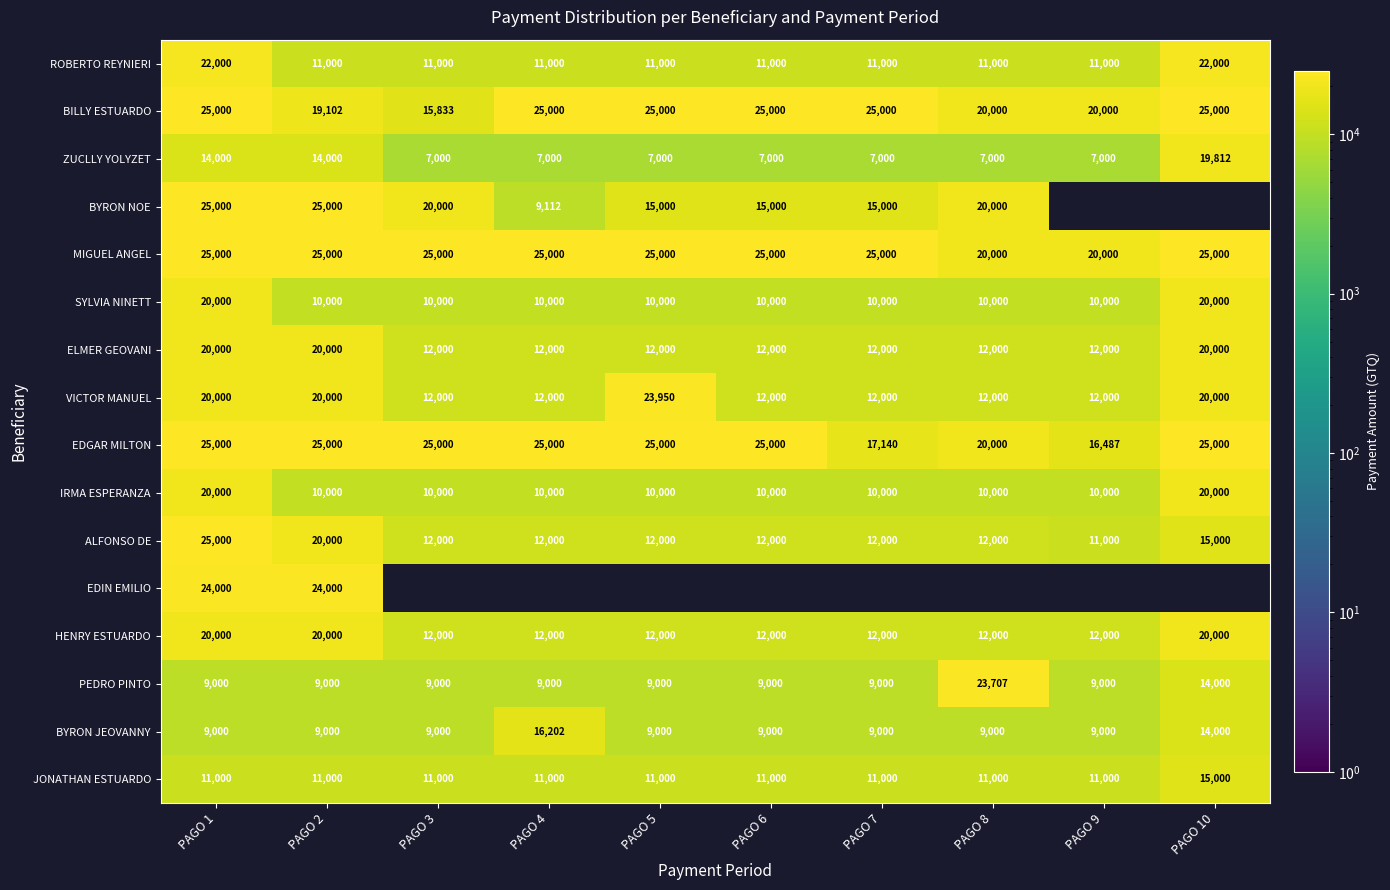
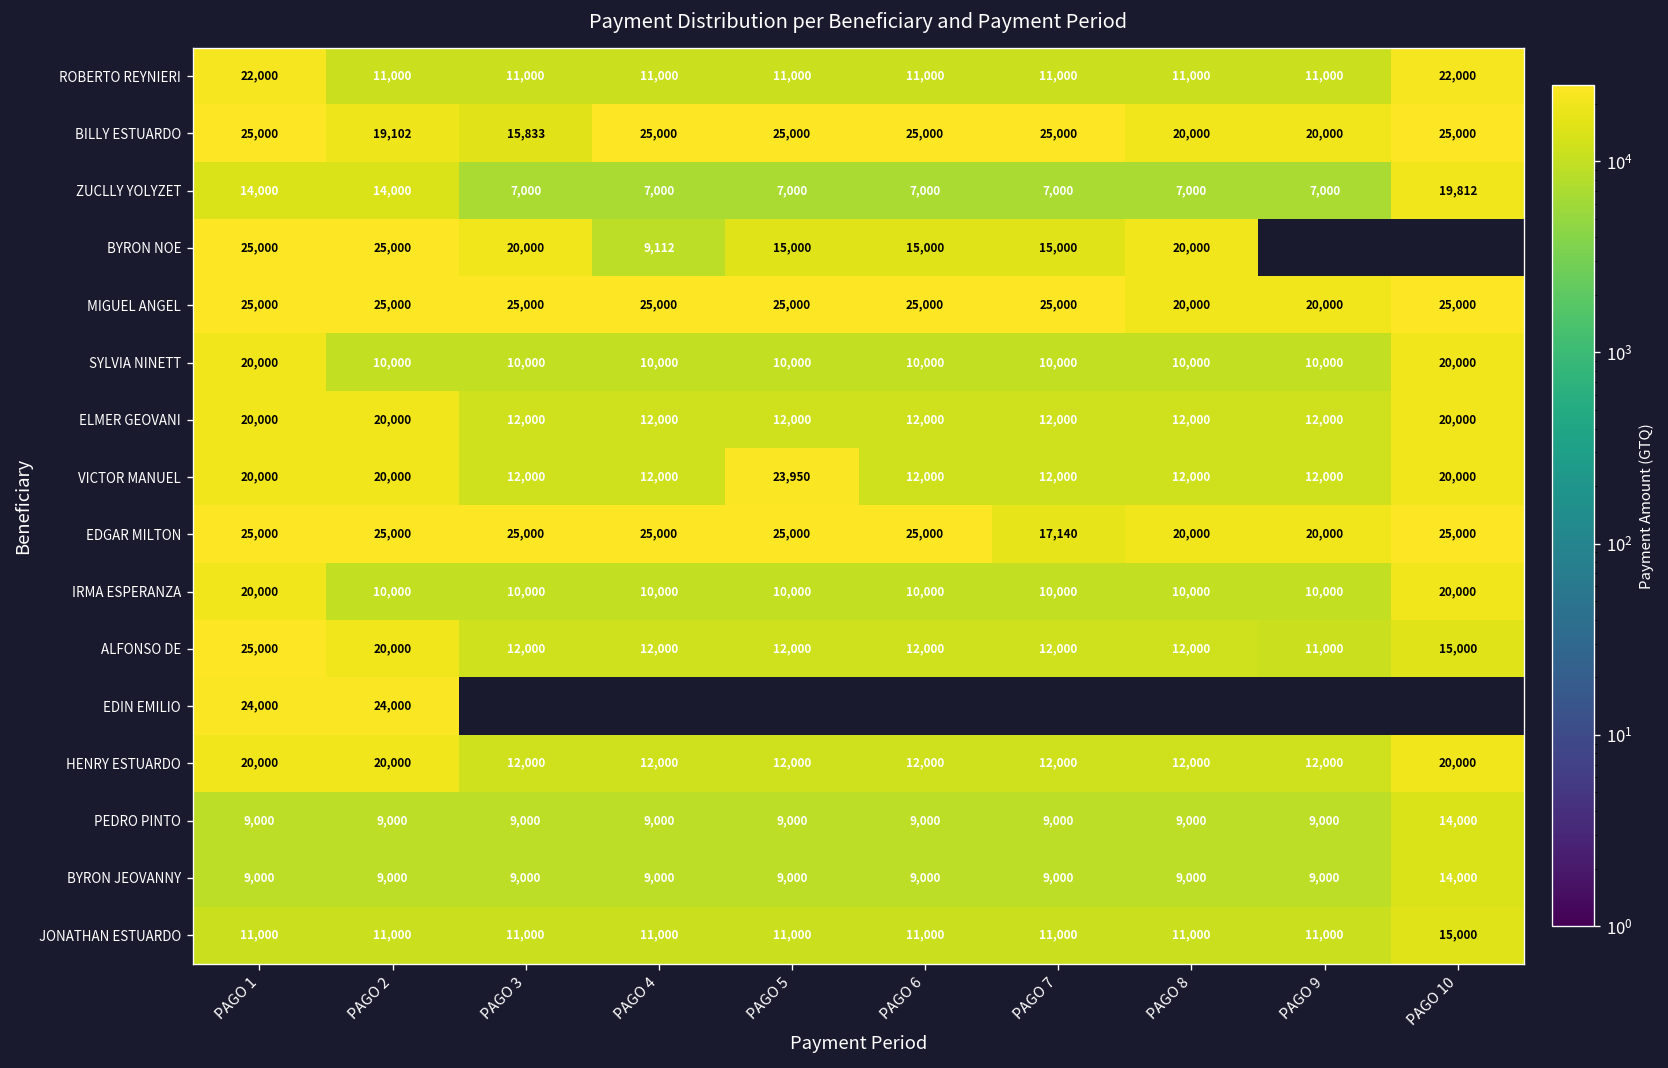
EDGAR MILTON, PAGO 9: 16,487 -> 20,000
PEDRO PINTO, PAGO 8: 23,707 -> 9,000
BYRON JEOVANNY, PAGO 4: 16,202 -> 9,000
